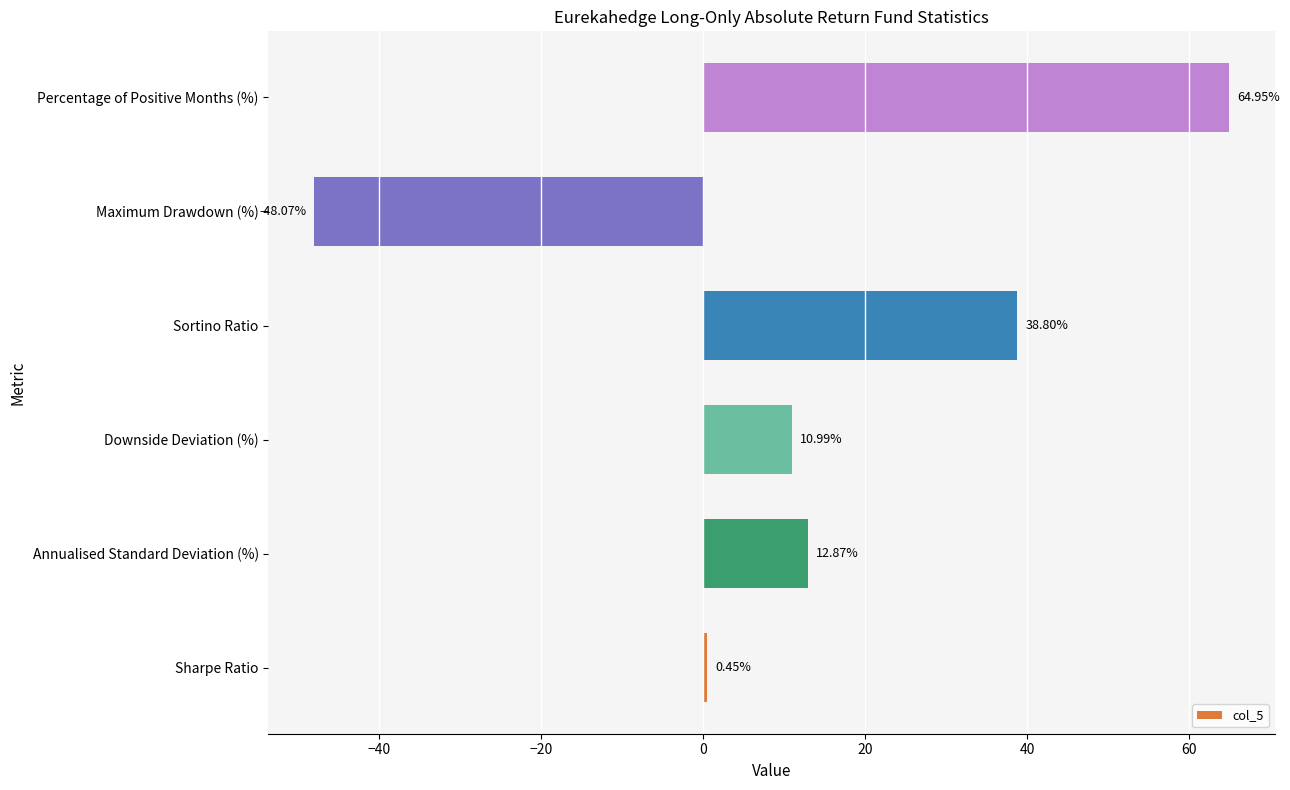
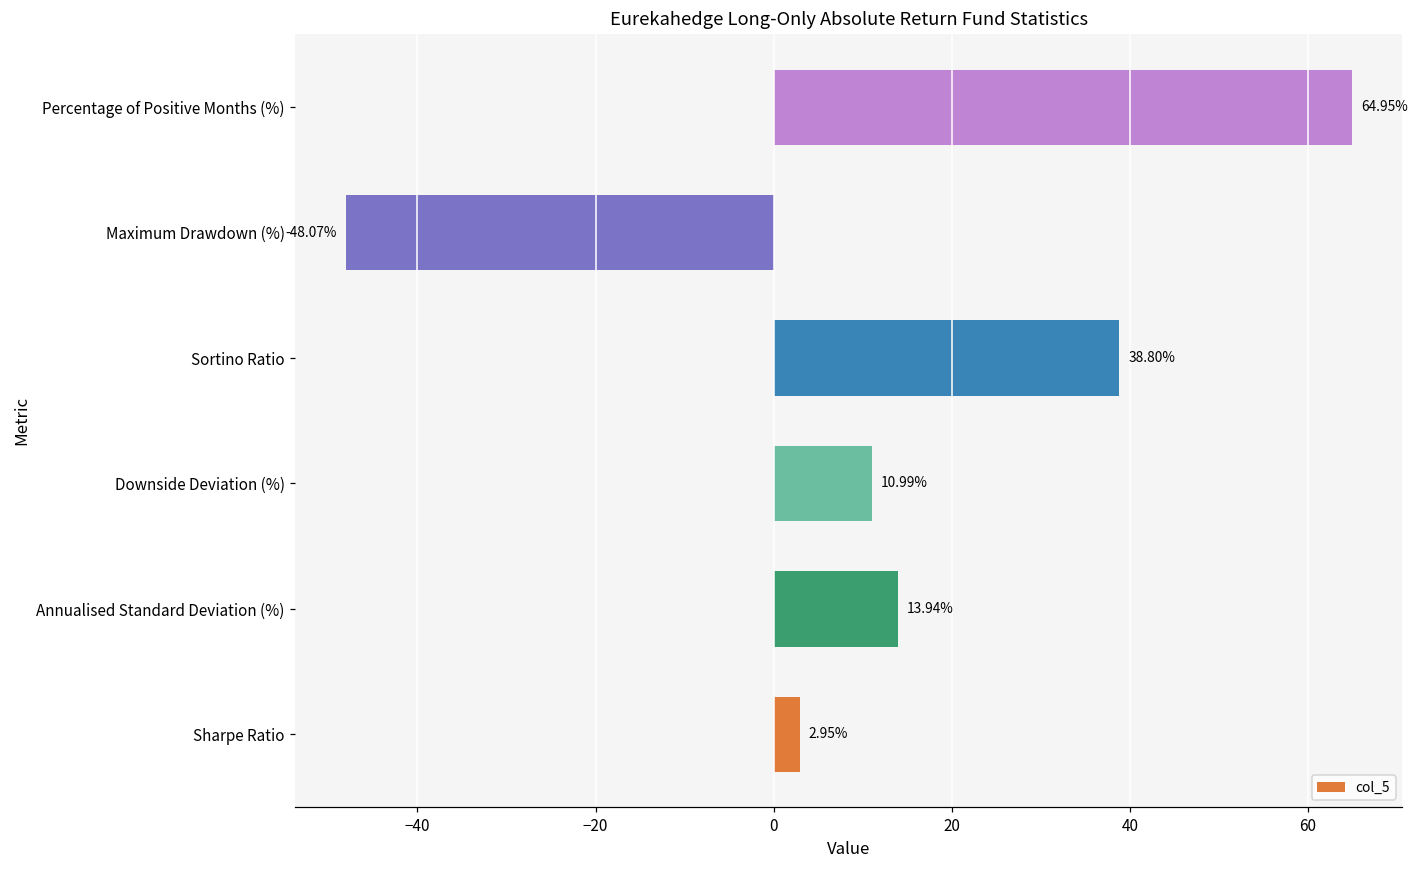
Annualised Standard Deviation (%): 12.87% -> 13.94%
Sharpe Ratio: 0.45% -> 2.95%
